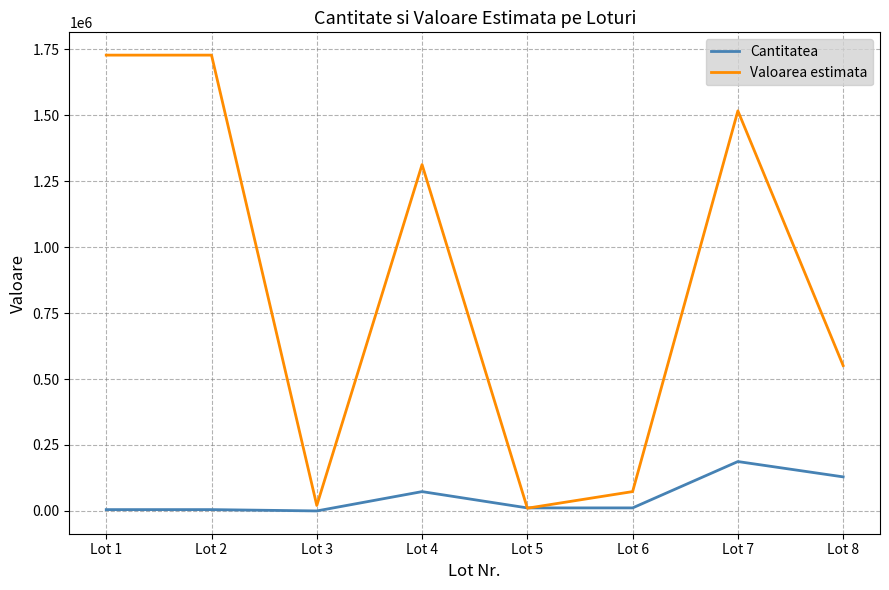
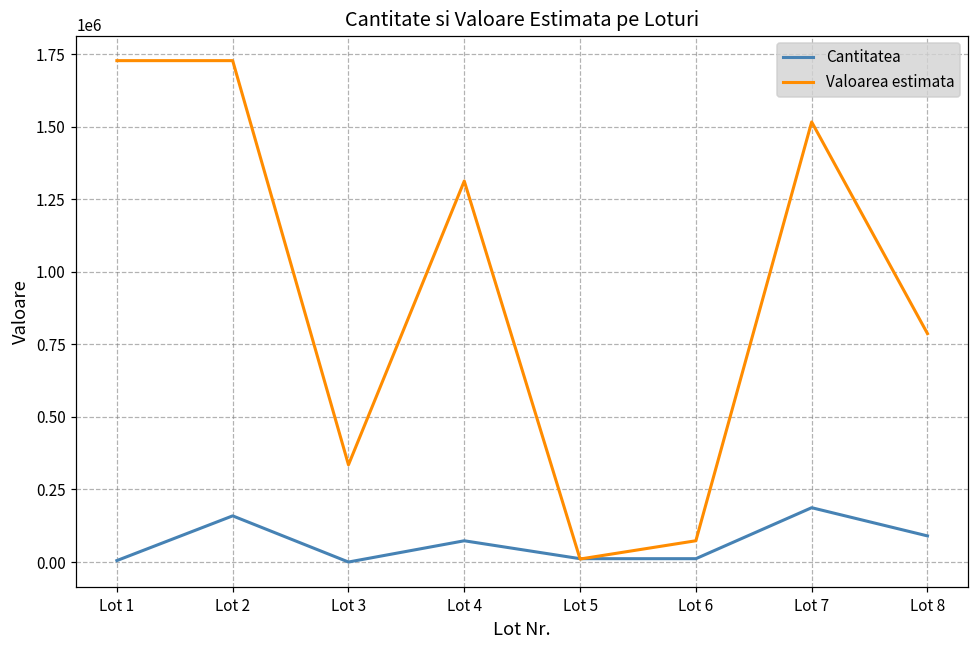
Cantitatea, Lot 2: 10000 -> 160000
Valoarea estimata, Lot 3: 20000 -> 340000
Cantitatea, Lot 8: 130000 -> 90000
Valoarea estimata, Lot 8: 550000 -> 790000
